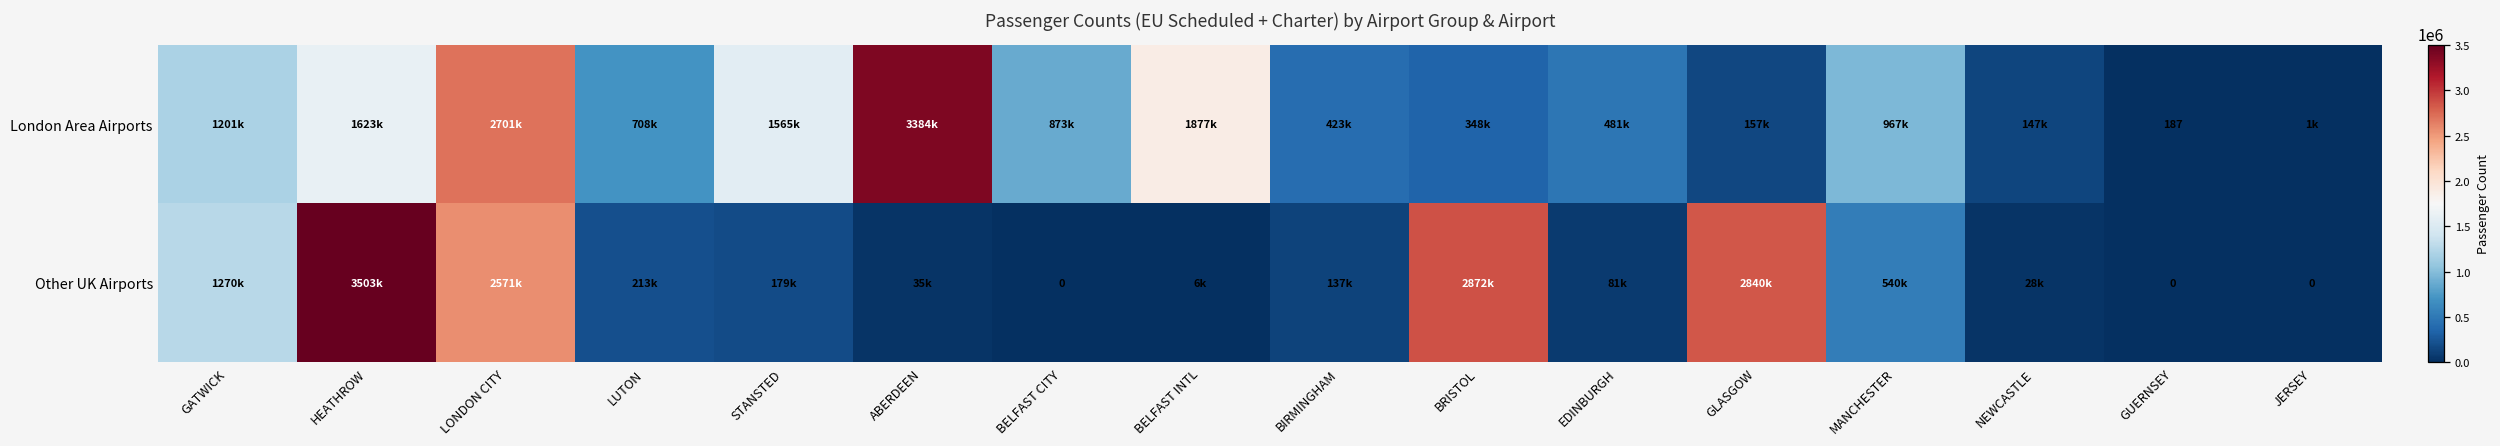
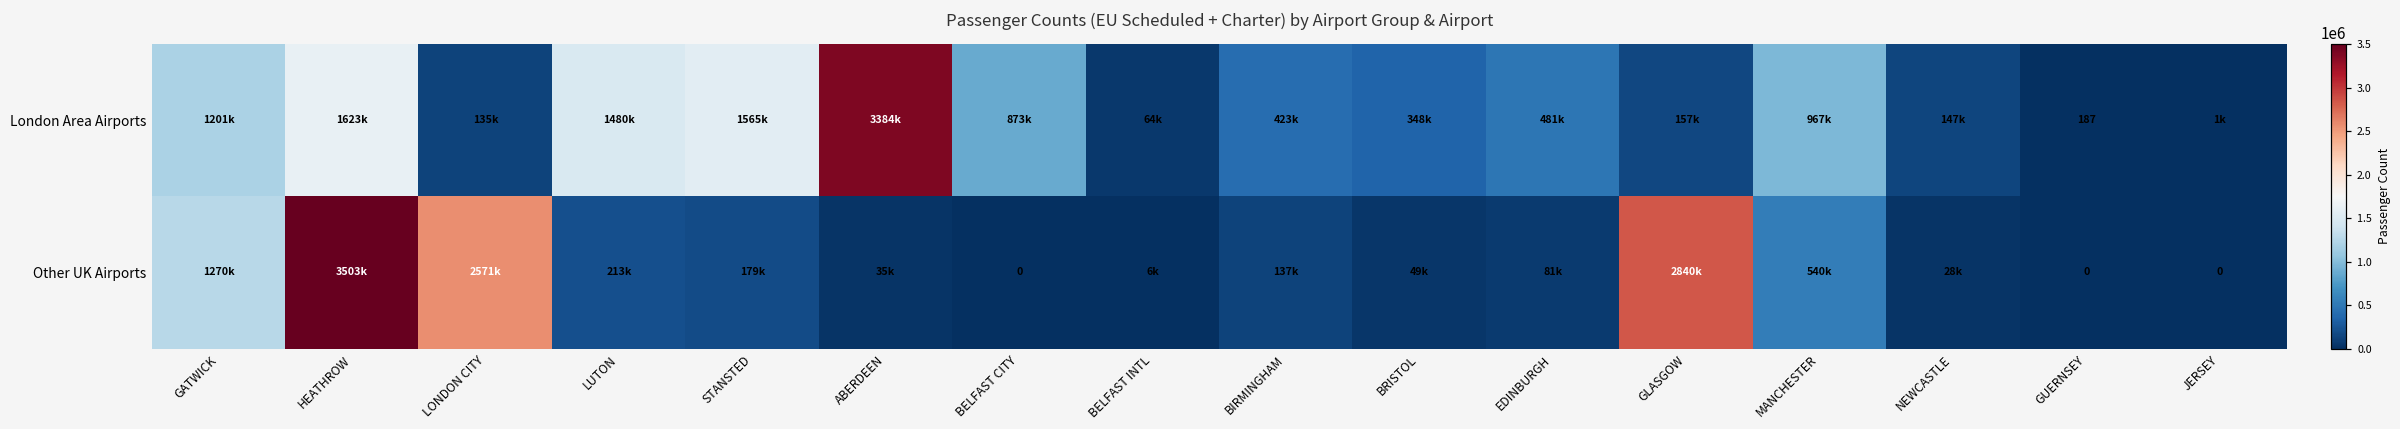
London Area Airports, LONDON CITY: 2701k -> 135k
London Area Airports, LUTON: 708k -> 1480k
London Area Airports, BELFAST INTL: 1877k -> 64k
Other UK Airports, BRISTOL: 2872k -> 49k
